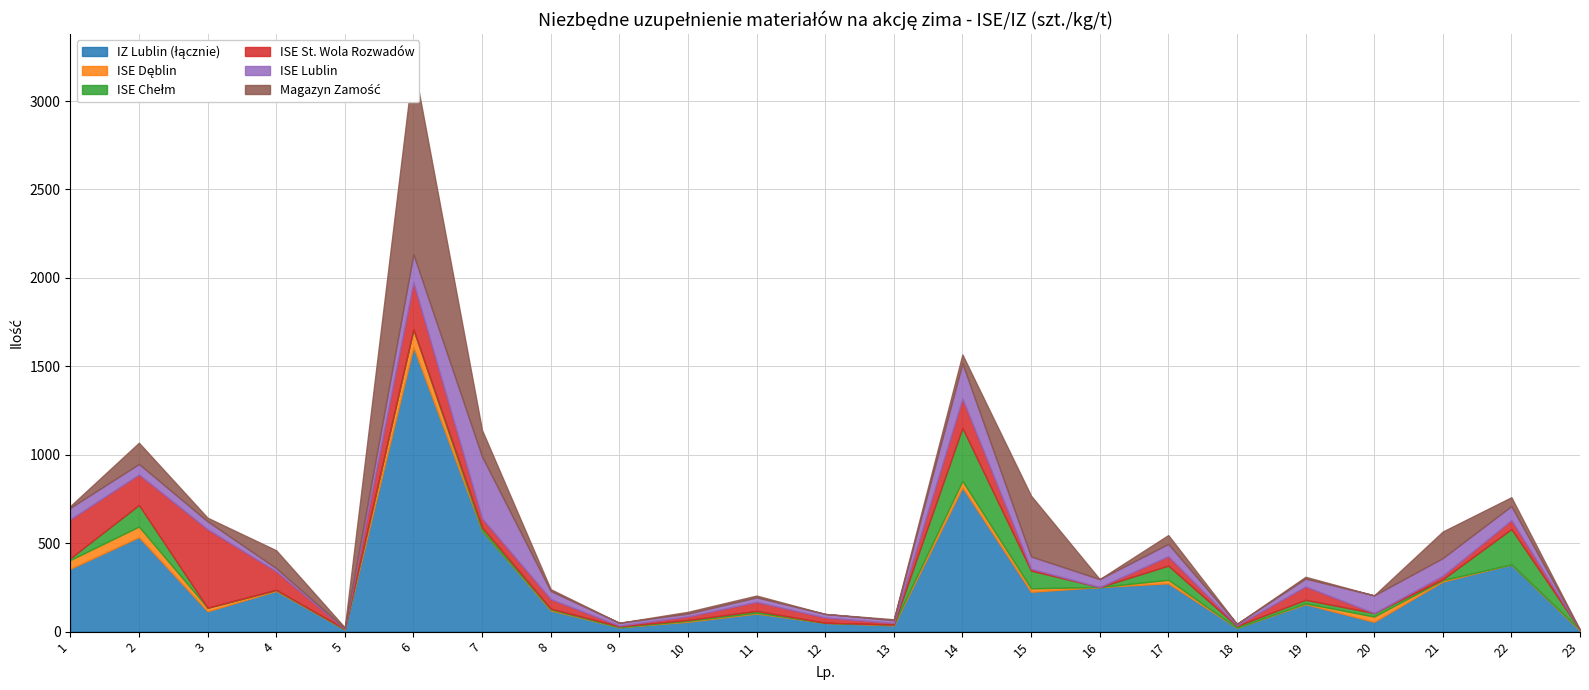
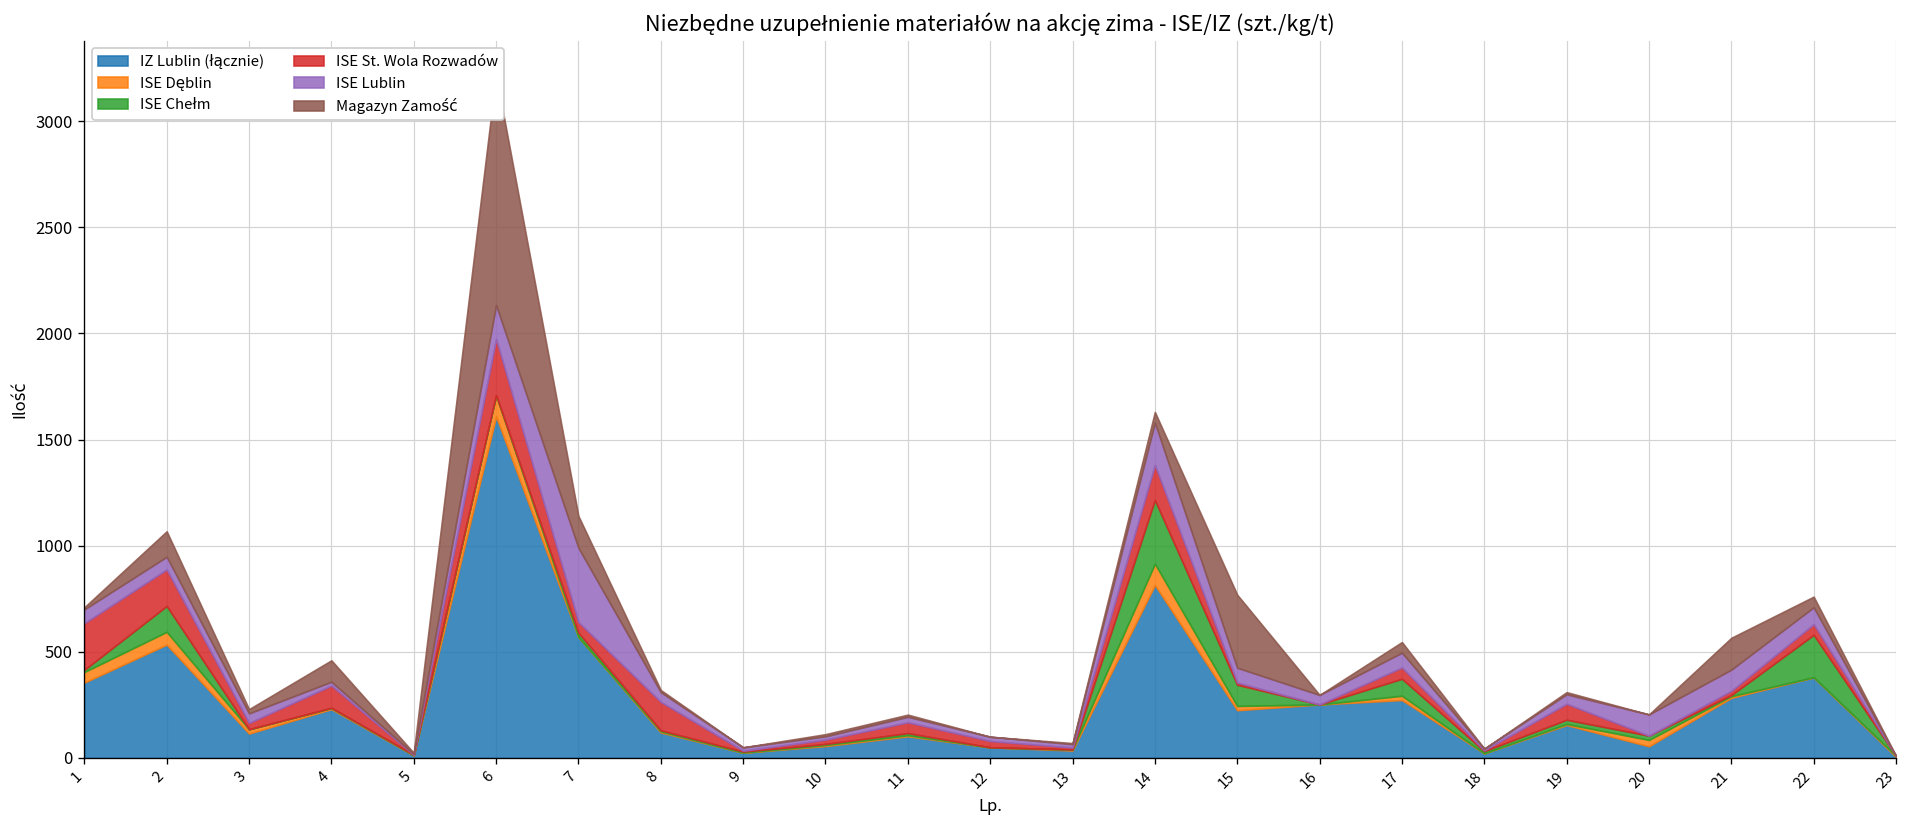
ISE St. Wola Rozwadów, 3: 440 -> 30
ISE St. Wola Rozwadów, 8: 50 -> 130
ISE Dęblin, 14: 40 -> 100
